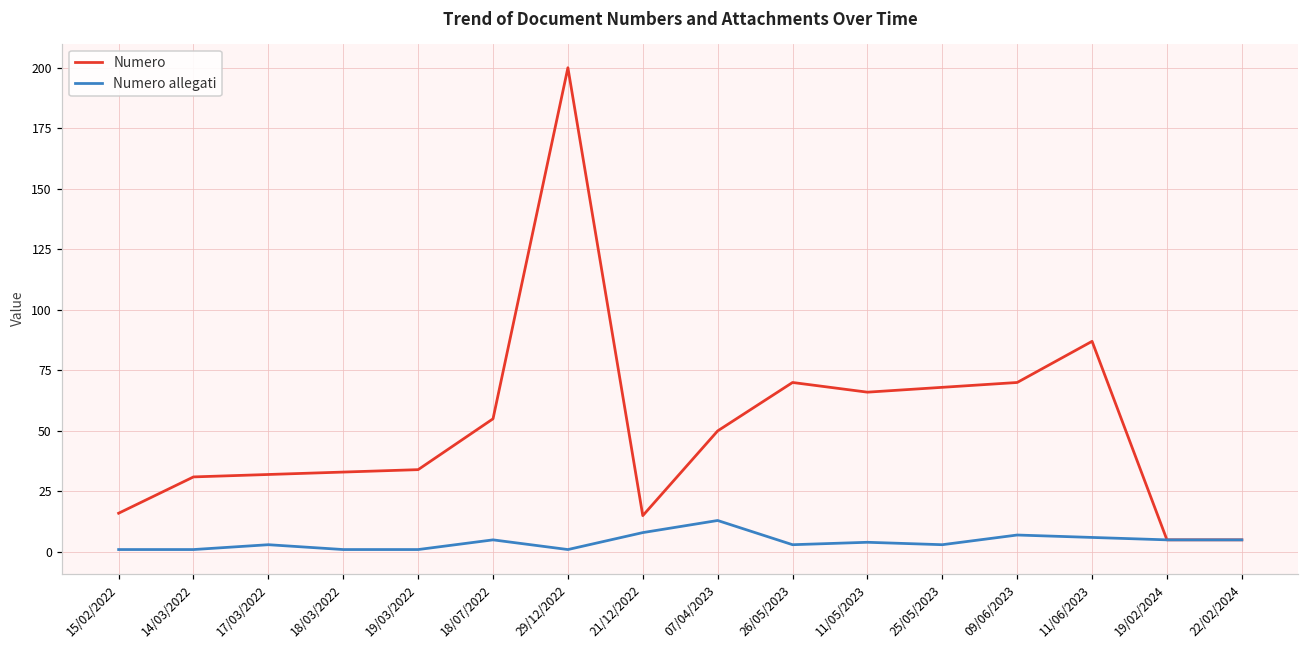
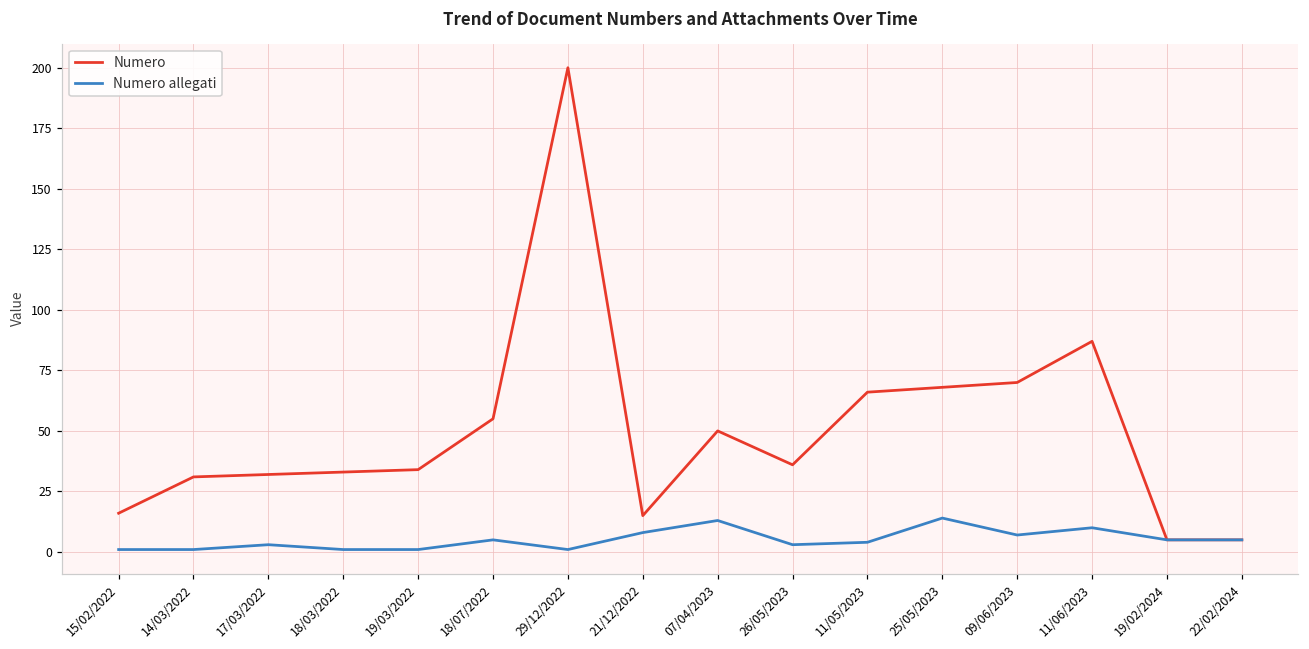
Numero, 26/05/2023: 70 -> 36
Numero allegati, 25/05/2023: 3 -> 14
Numero allegati, 11/06/2023: 6 -> 10
